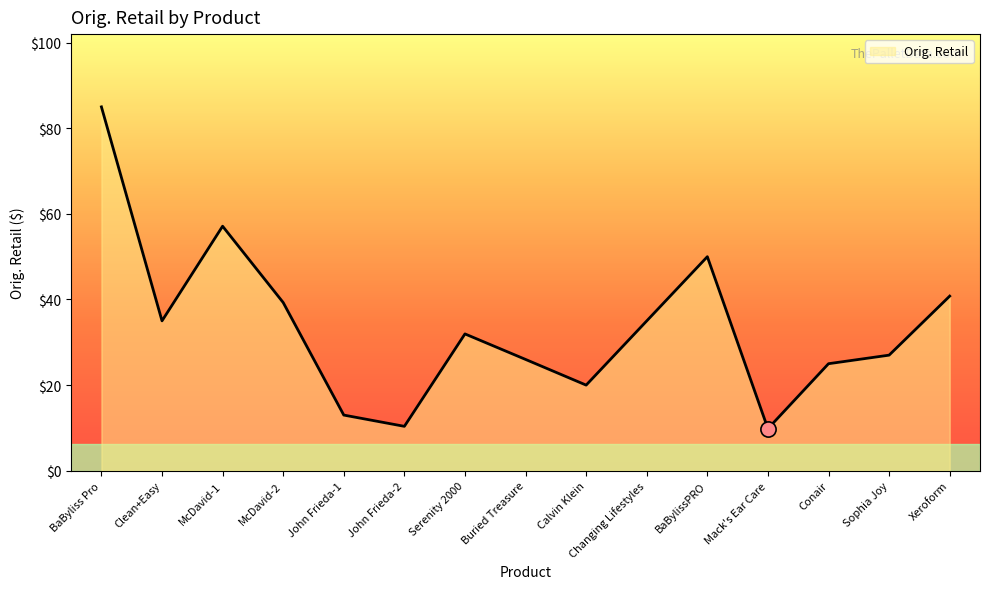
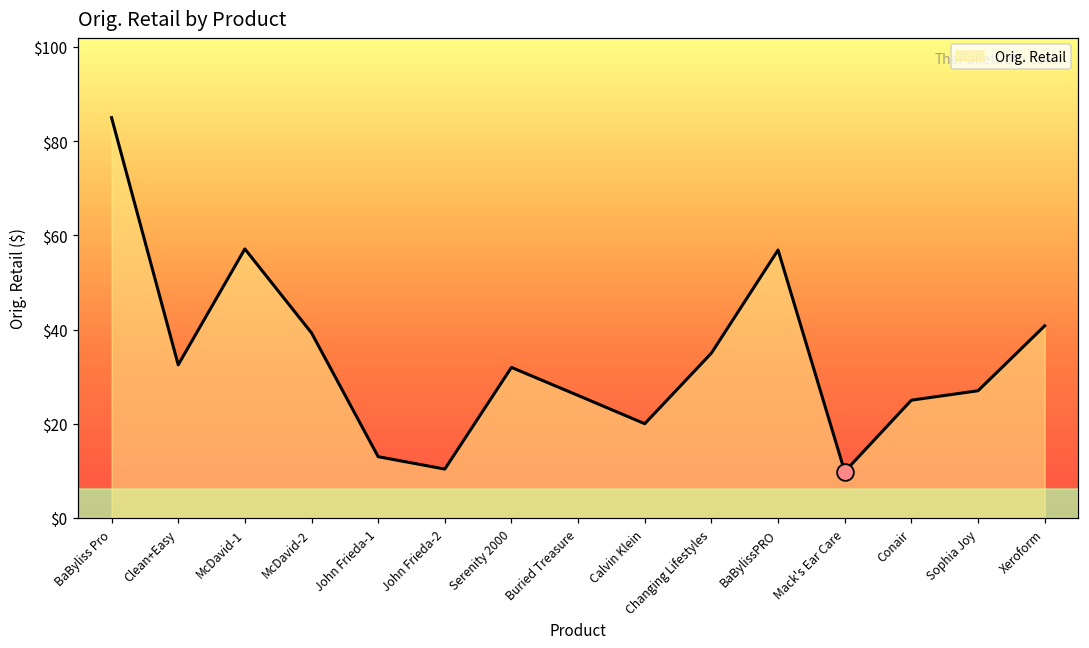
Orig. Retail, Clean+Easy: $35 -> $33
Orig. Retail, BaBylissPRO: $50 -> $57
